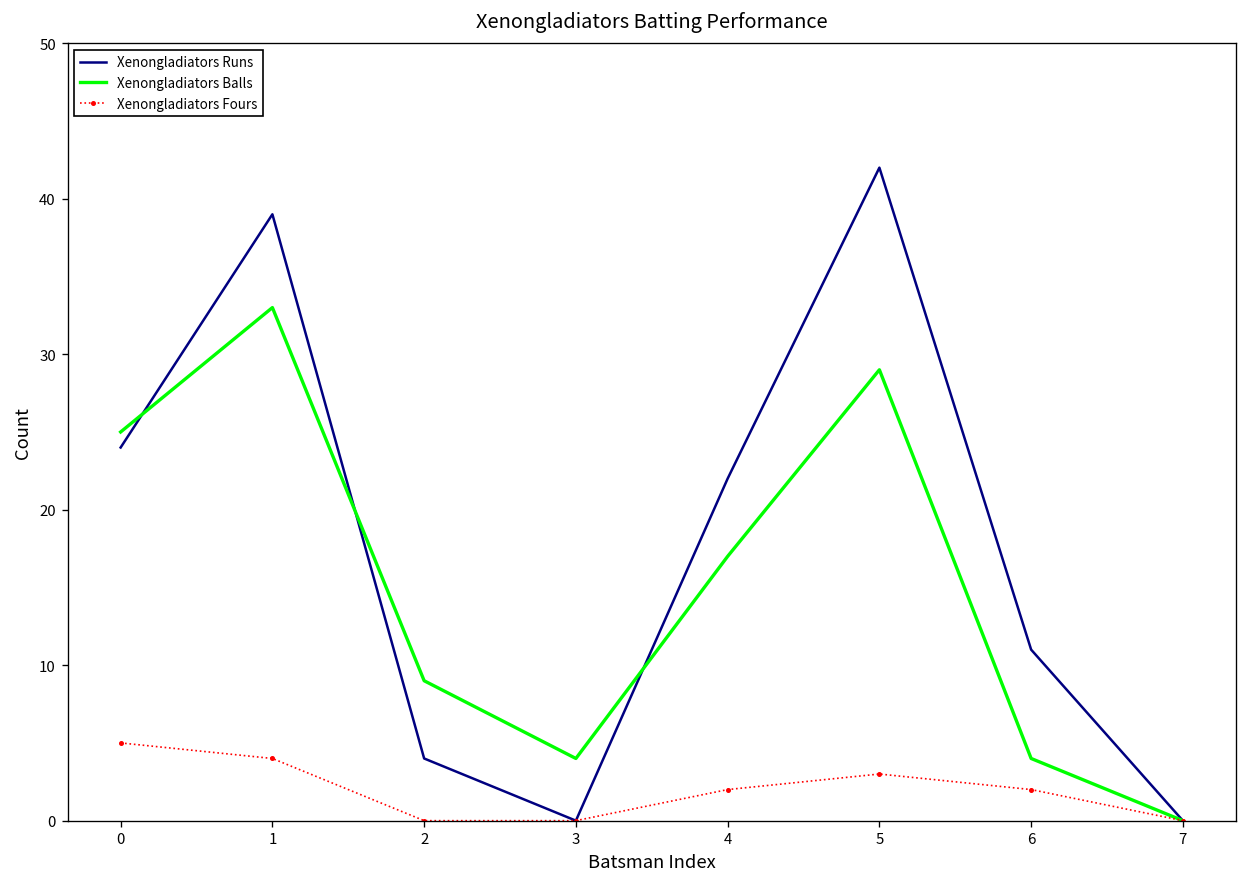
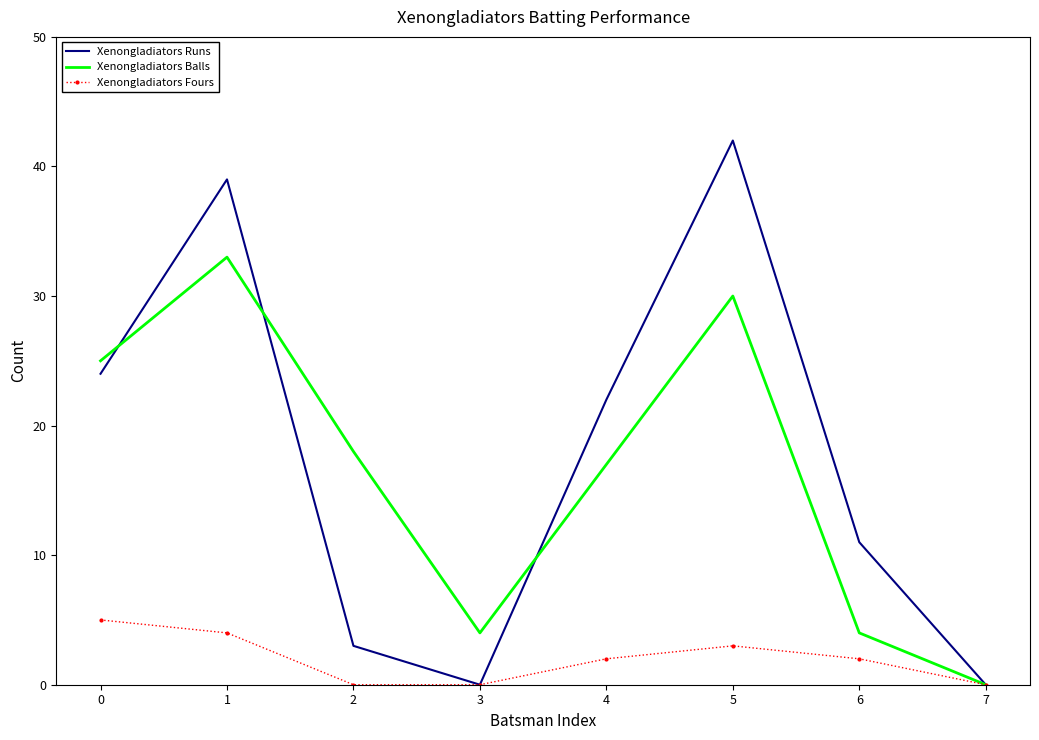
Xenongladiators Runs, 2: 4 -> 3
Xenongladiators Balls, 2: 9 -> 18
Xenongladiators Balls, 5: 29 -> 30
